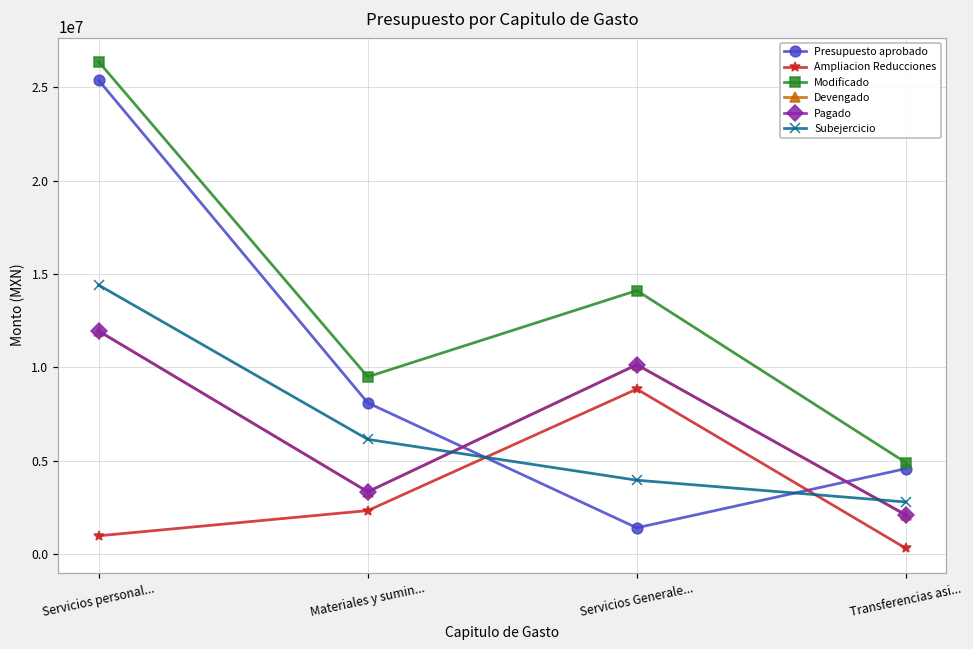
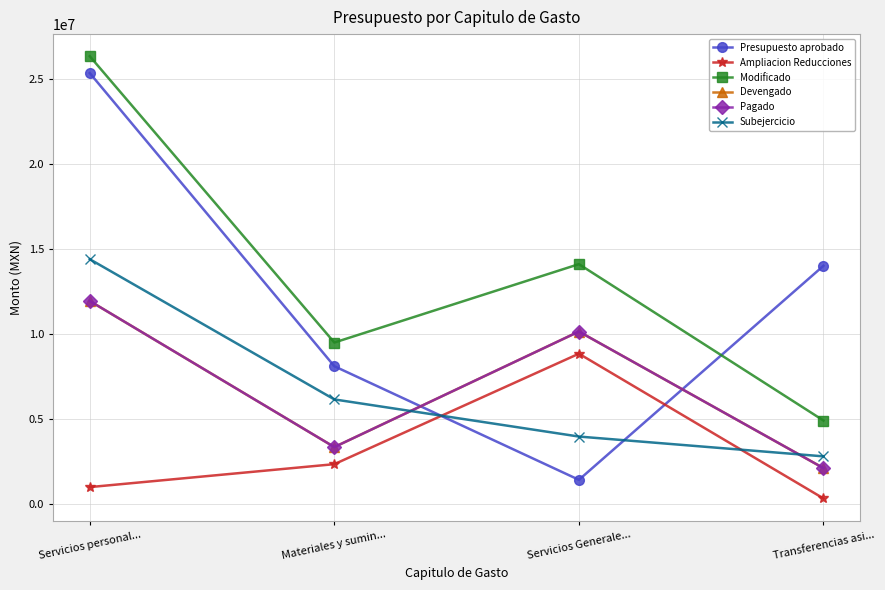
Presupuesto aprobado, Transferencias asi...: 4600000 -> 14000000
